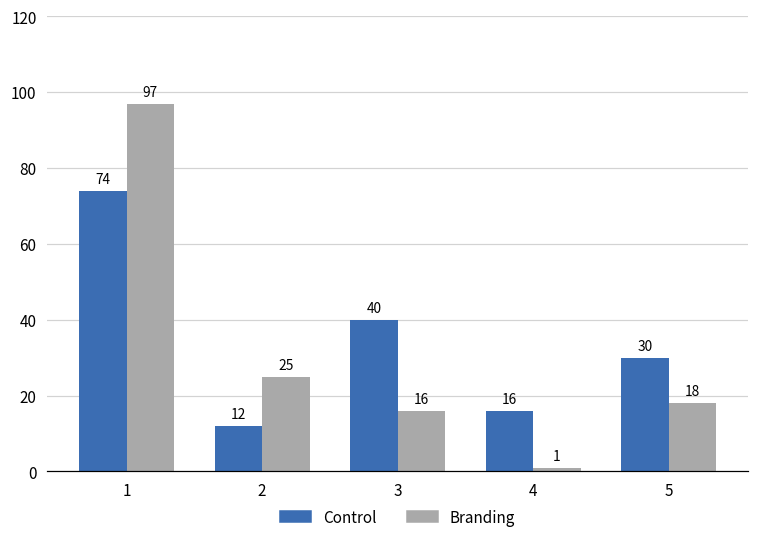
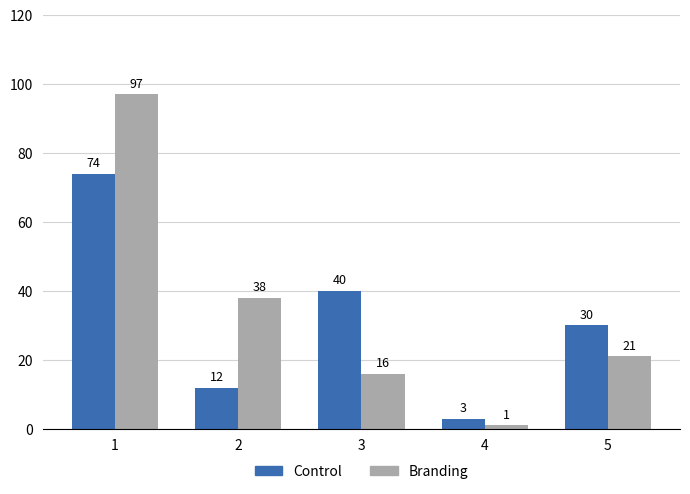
Branding, 2: 25 -> 38
Control, 4: 16 -> 3
Branding, 5: 18 -> 21
